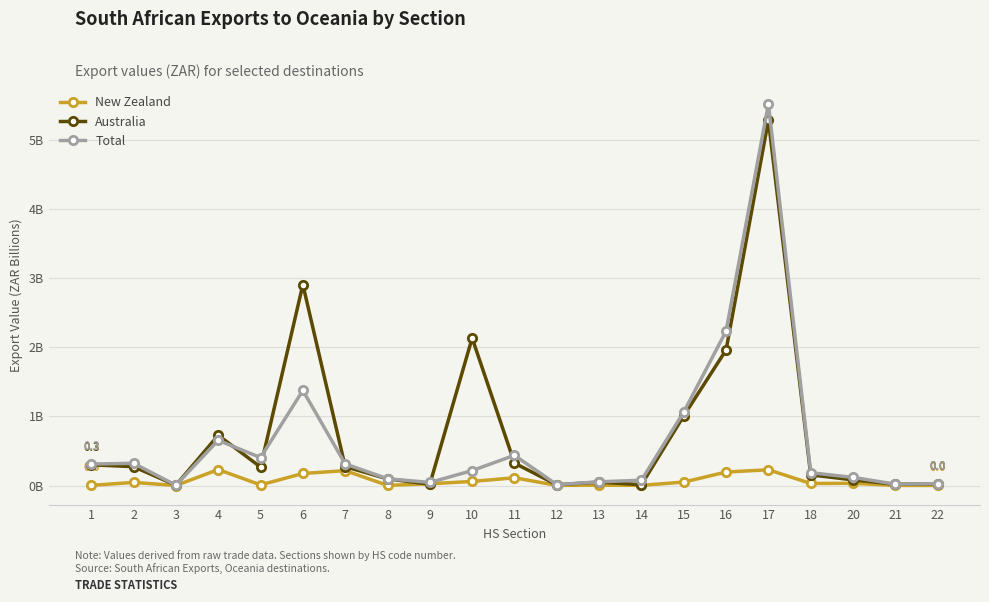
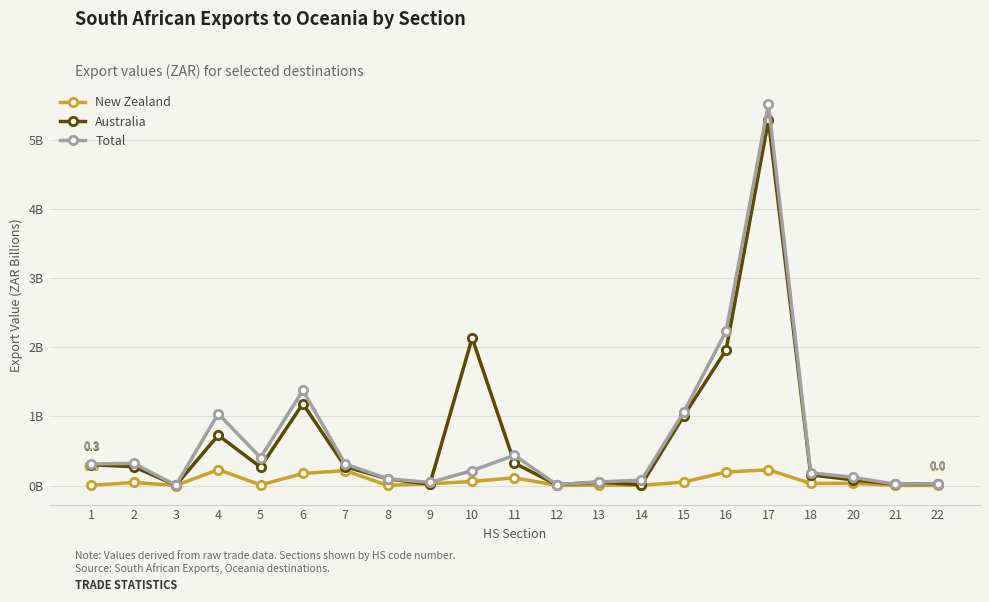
Total, 4: 700000000 -> 1000000000
Australia, 6: 2900000000 -> 1200000000
